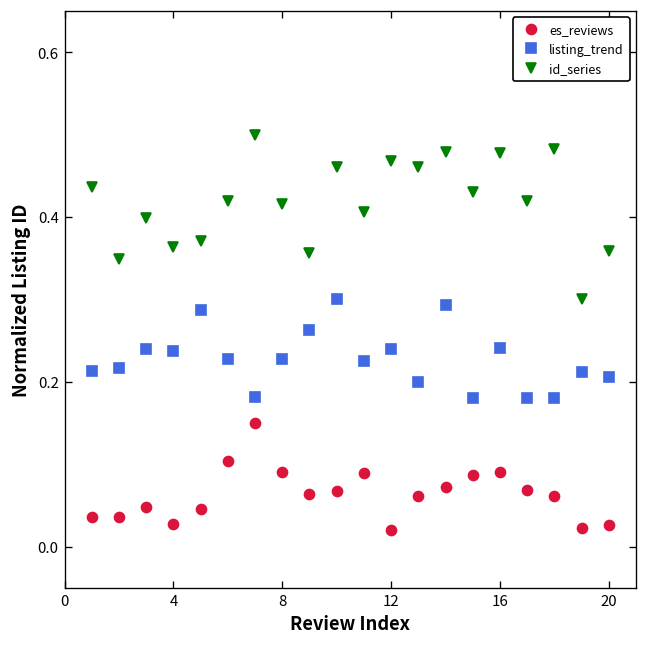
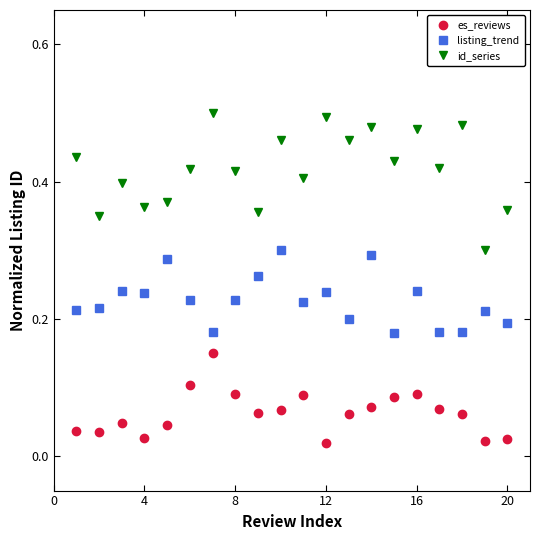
id_series, 12: 0.47 -> 0.49
listing_trend, 20: 0.21 -> 0.19
